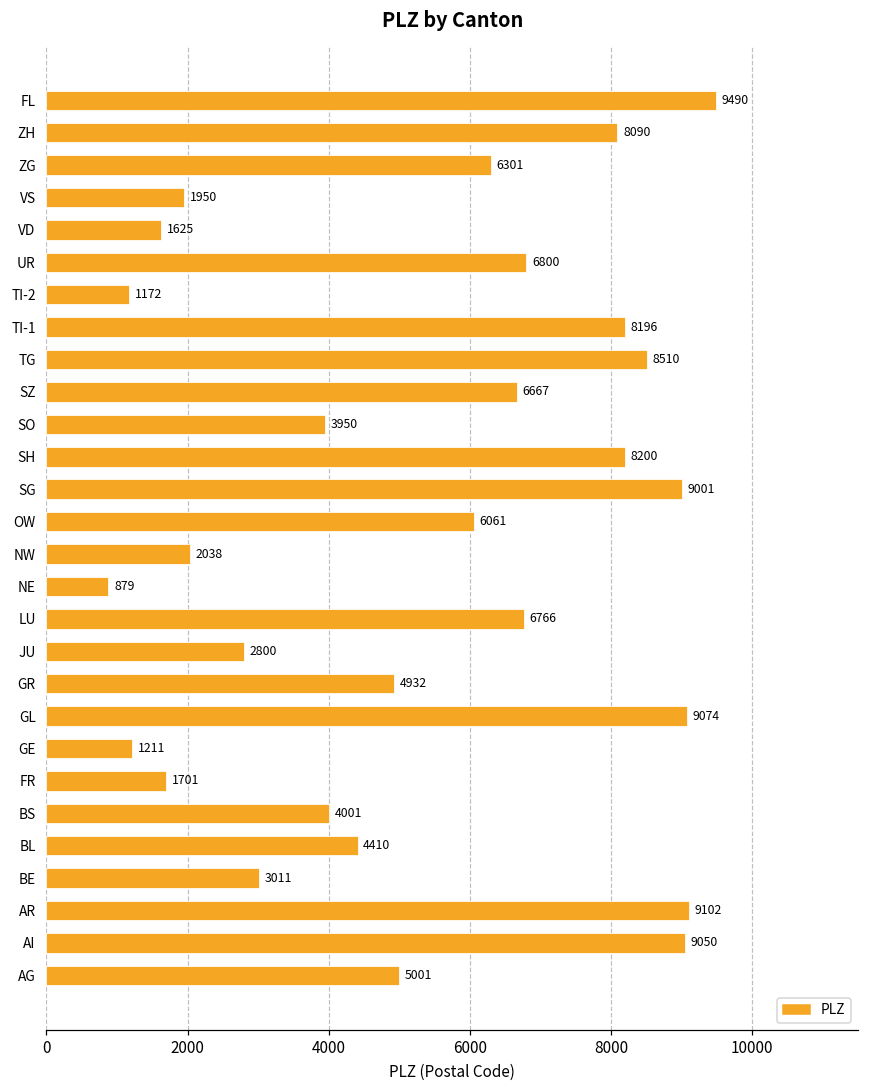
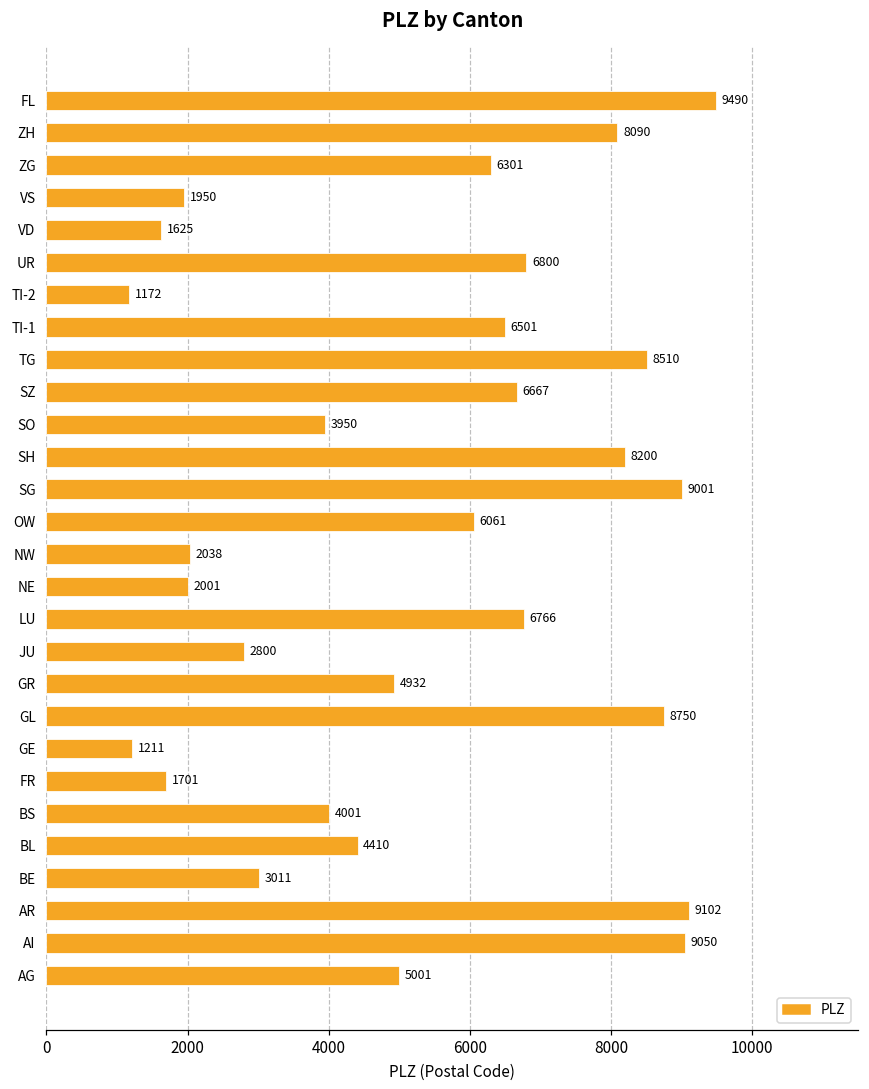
TI-1: 8196 -> 6501
NE: 879 -> 2001
GL: 9074 -> 8750
